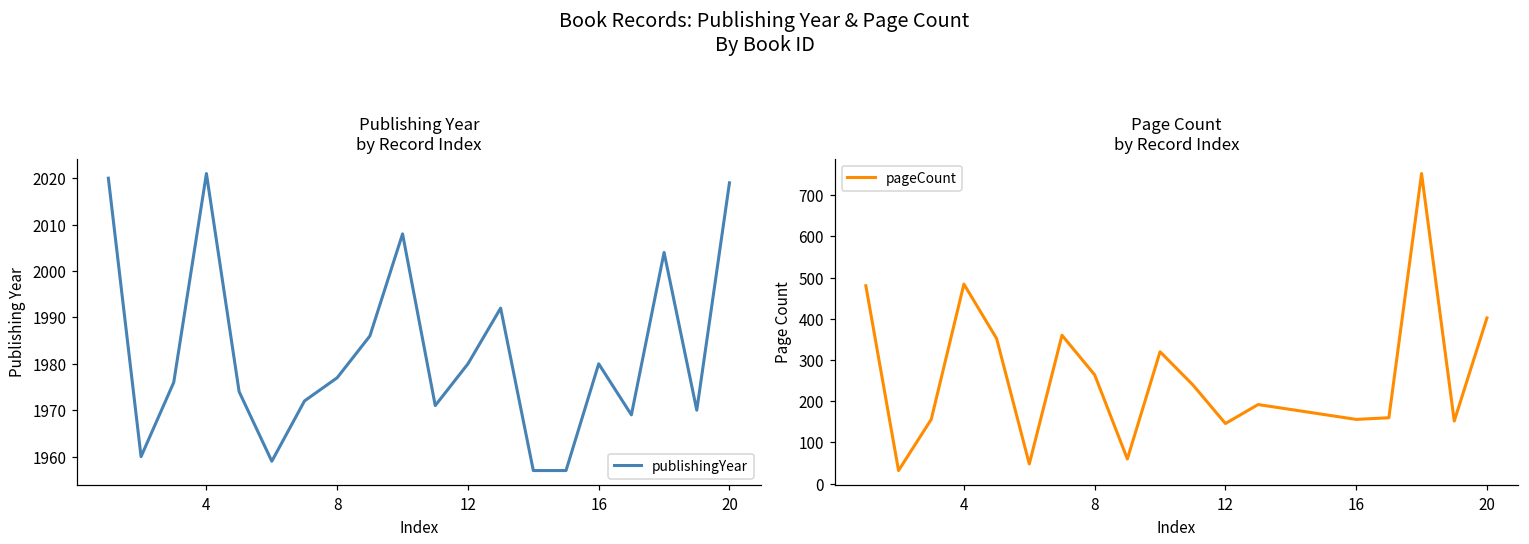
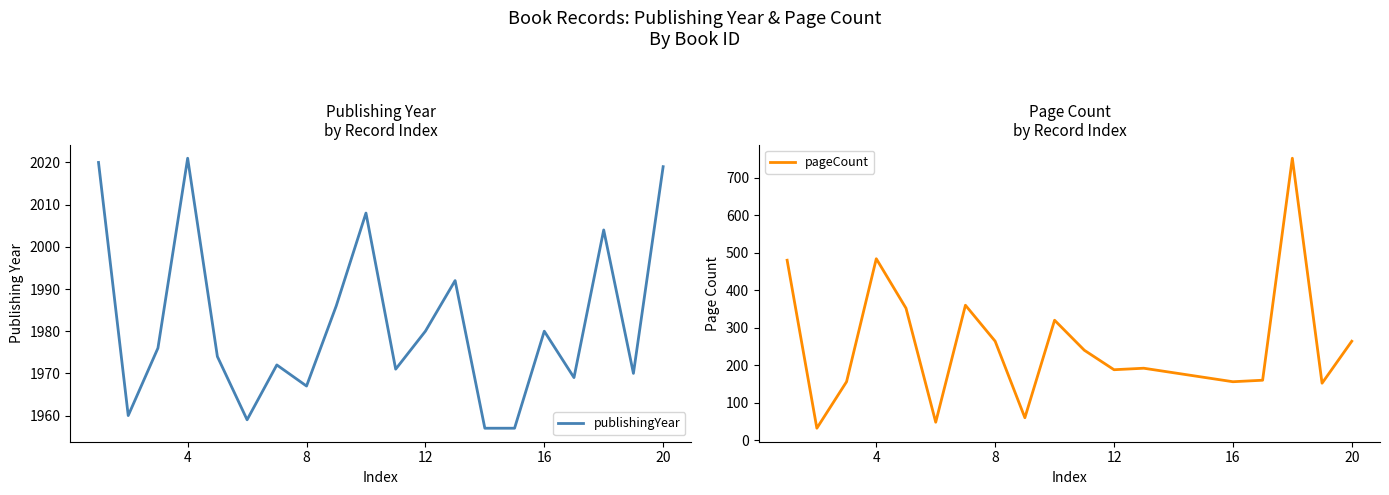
Publishing Year by Record Index, 8: 1977 -> 1967
Page Count by Record Index, 12: 150 -> 190
Page Count by Record Index, 20: 400 -> 260
